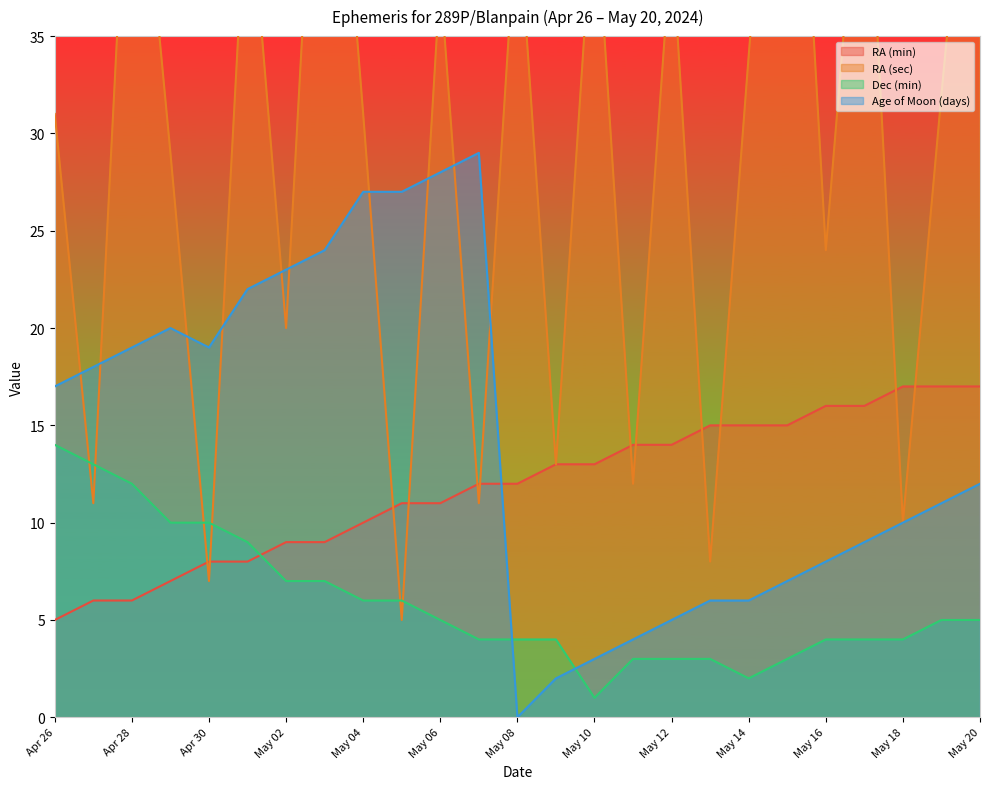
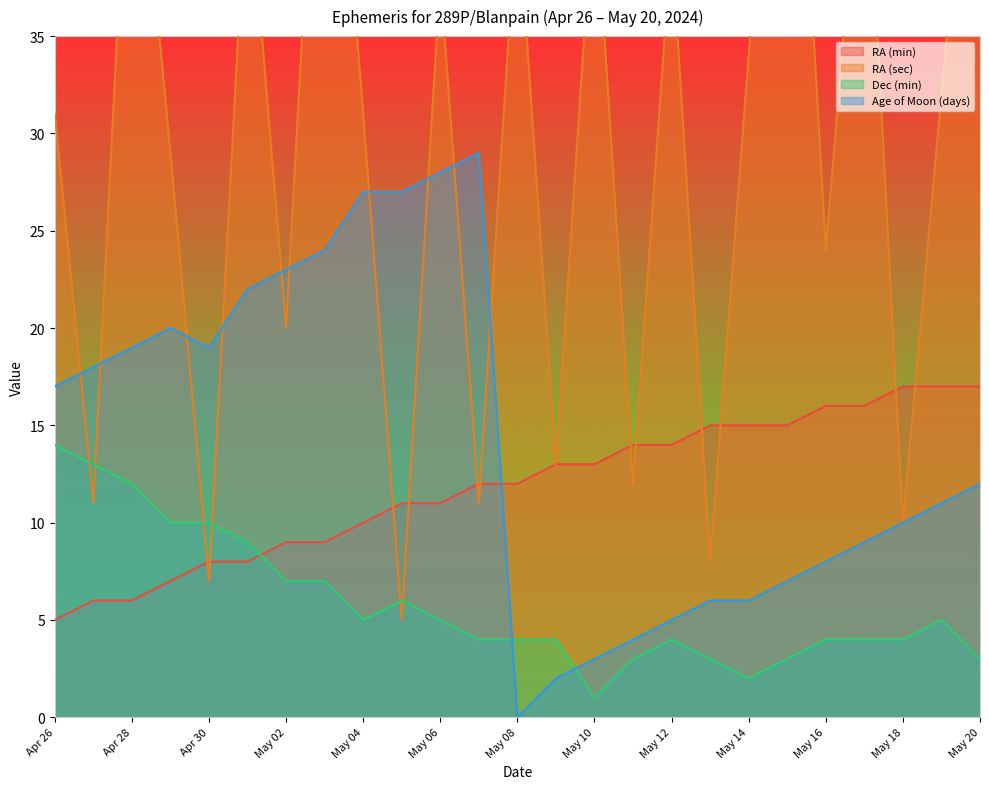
Dec (min), May 04: 6 -> 5
Dec (min), May 12: 3 -> 4
Dec (min), May 20: 5 -> 3
